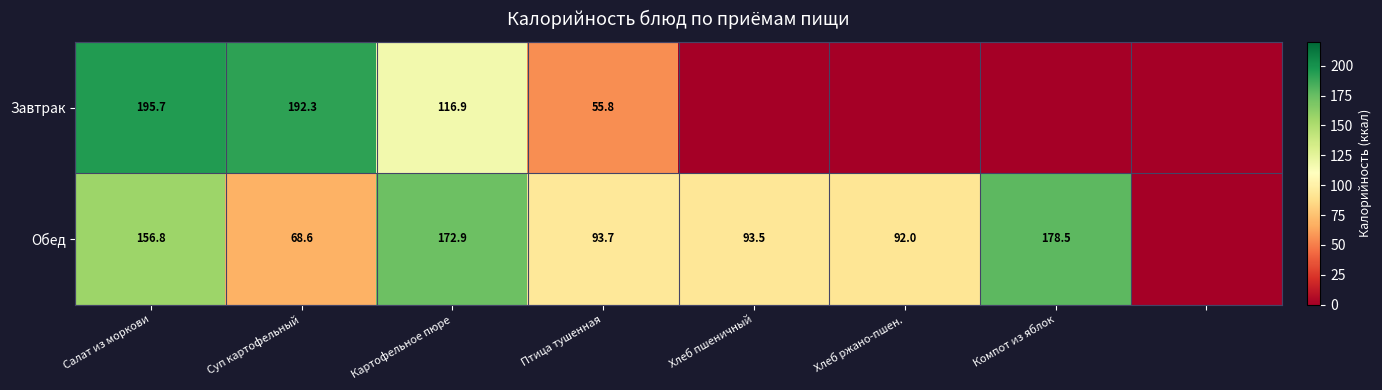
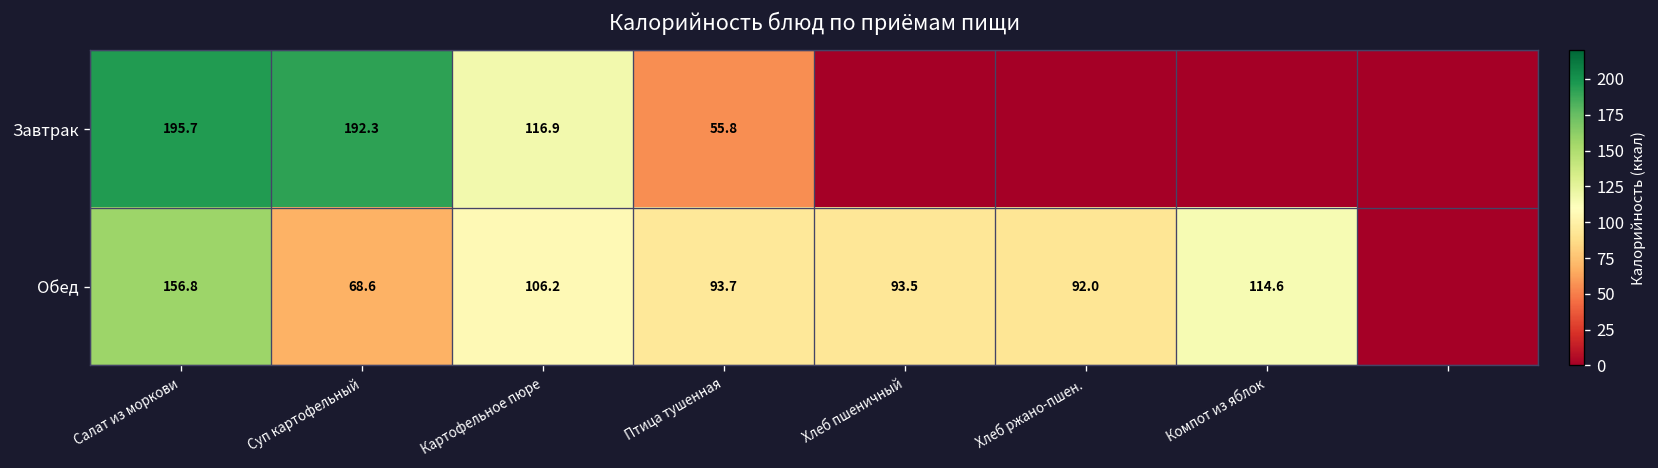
Обед, Картофельное пюре: 172.9 -> 106.2
Обед, Компот из яблок: 178.5 -> 114.6
